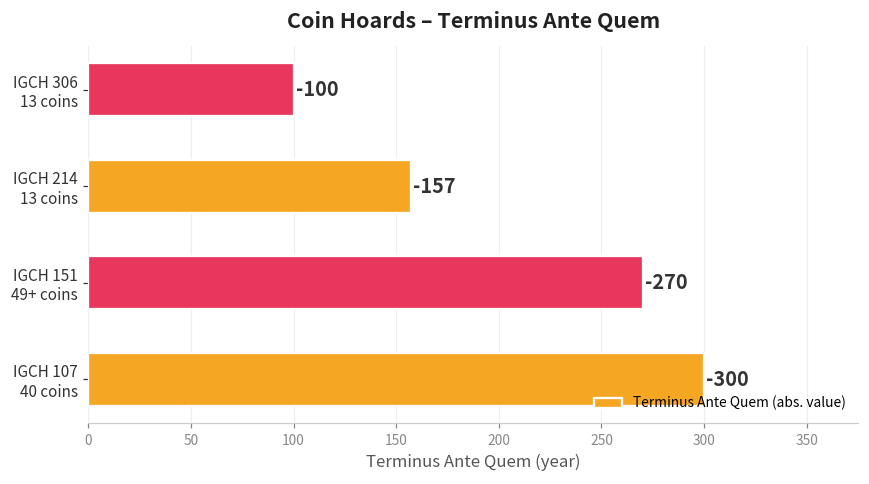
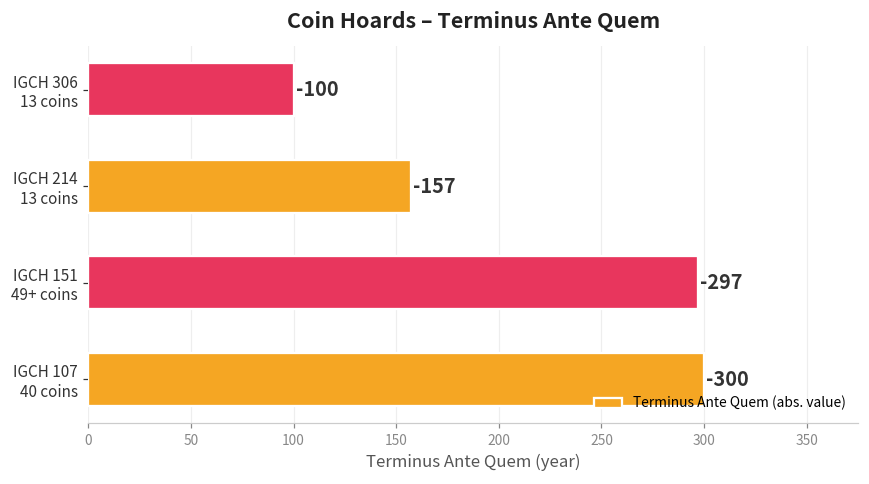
IGCH 151 49+ coins: -270 -> -297
